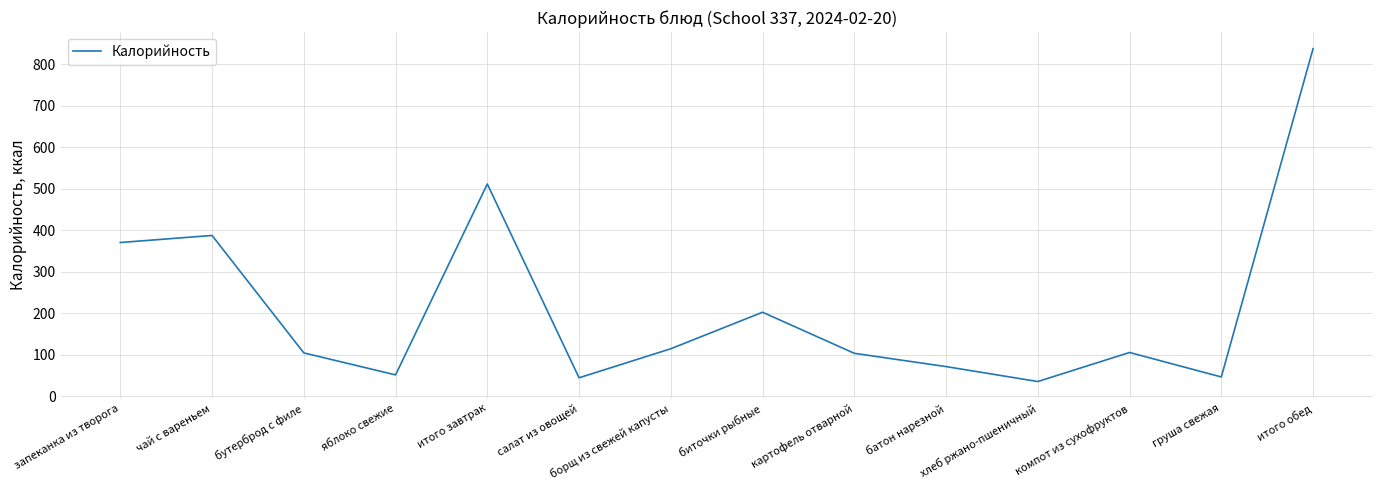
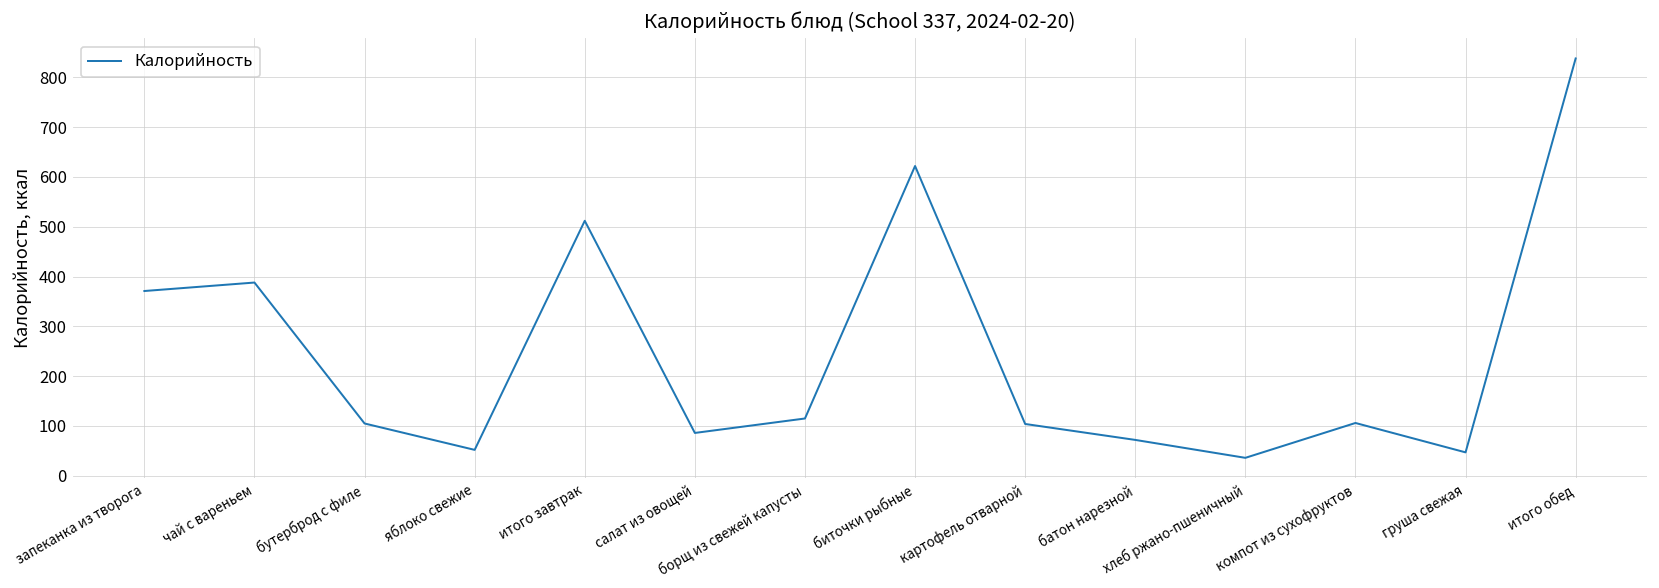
салат из овощей: 50 -> 90
биточки рыбные: 200 -> 620
